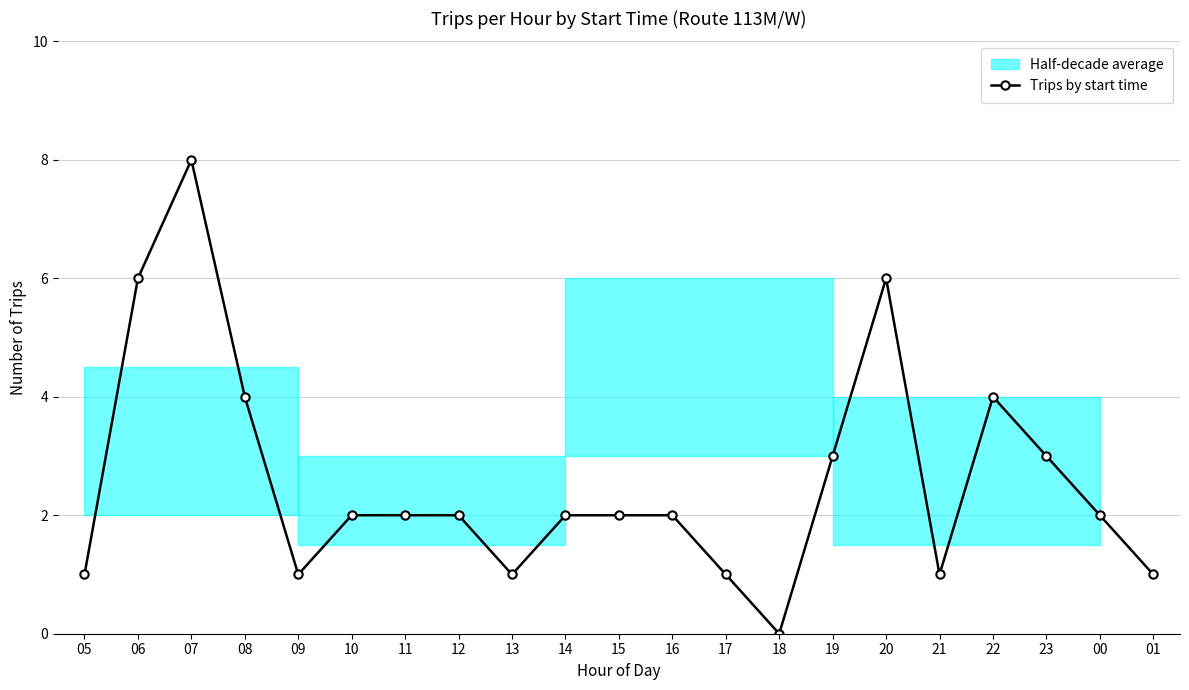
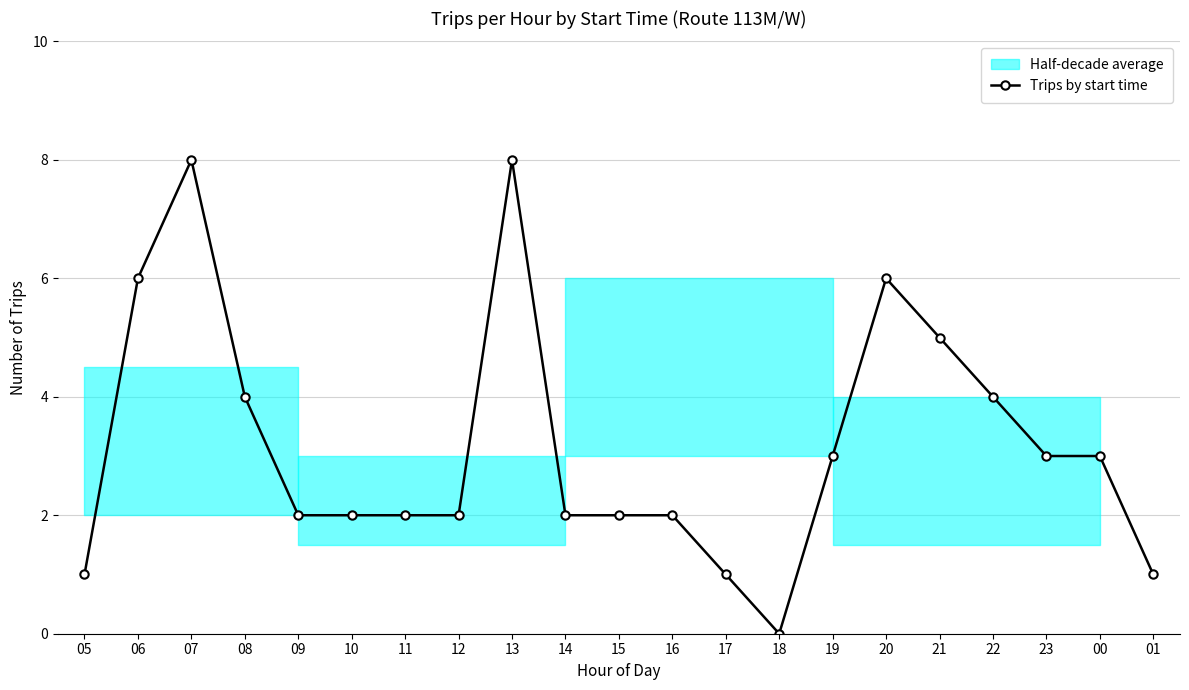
Trips by start time, 09: 1 -> 2
Trips by start time, 13: 1 -> 8
Trips by start time, 21: 1 -> 5
Trips by start time, 00: 2 -> 3
